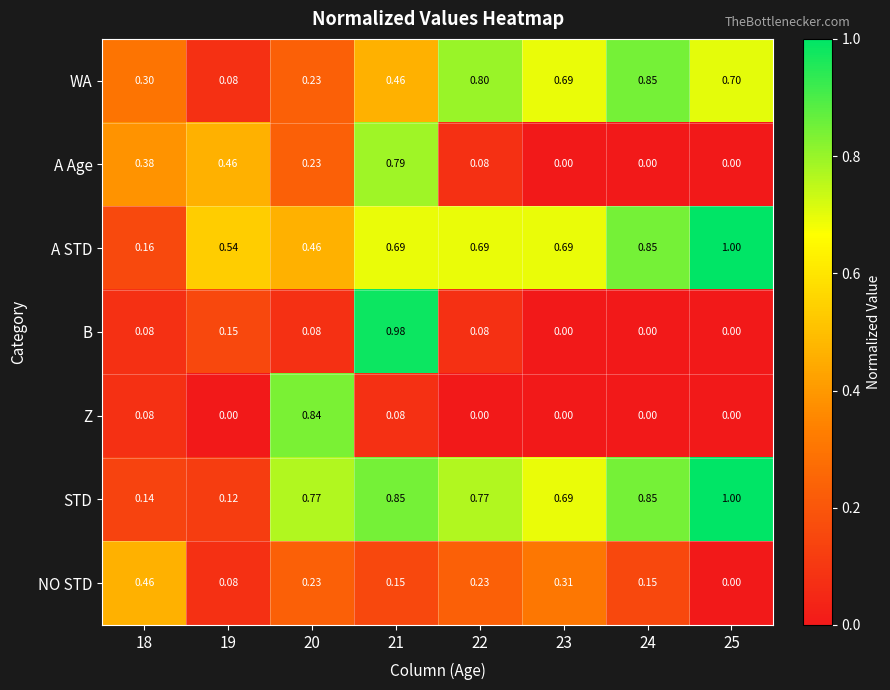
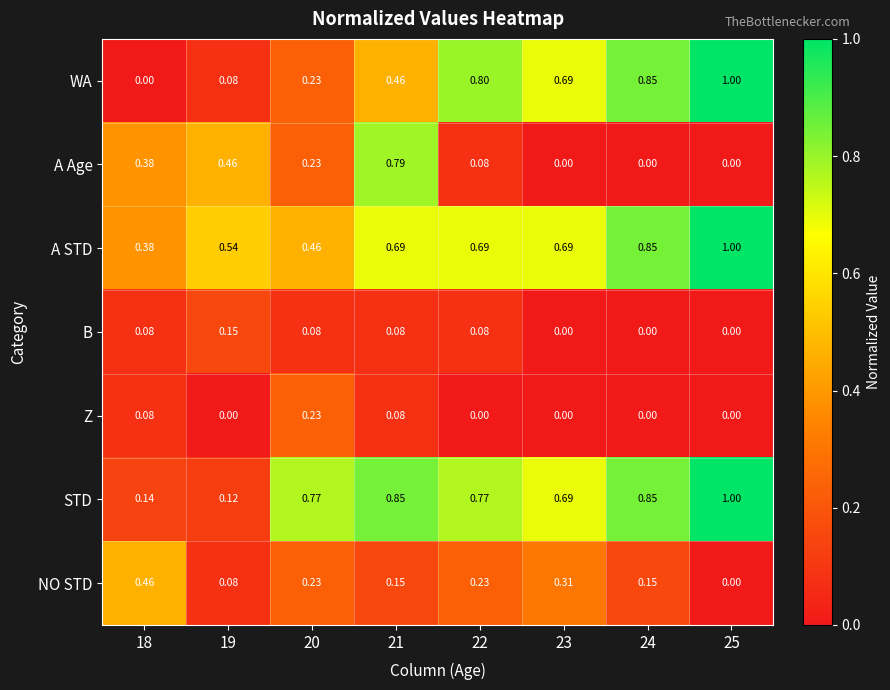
WA, 18: 0.30 -> 0.00
WA, 25: 0.70 -> 1.00
A STD, 18: 0.16 -> 0.38
B, 21: 0.98 -> 0.08
Z, 20: 0.84 -> 0.23
